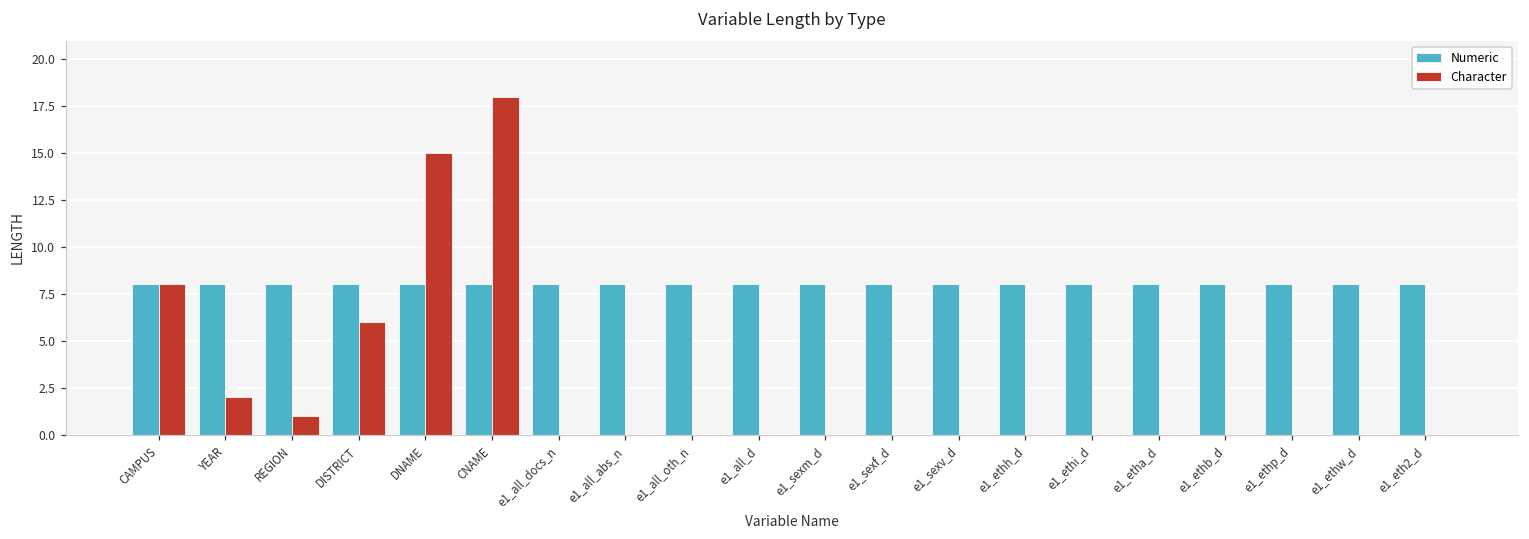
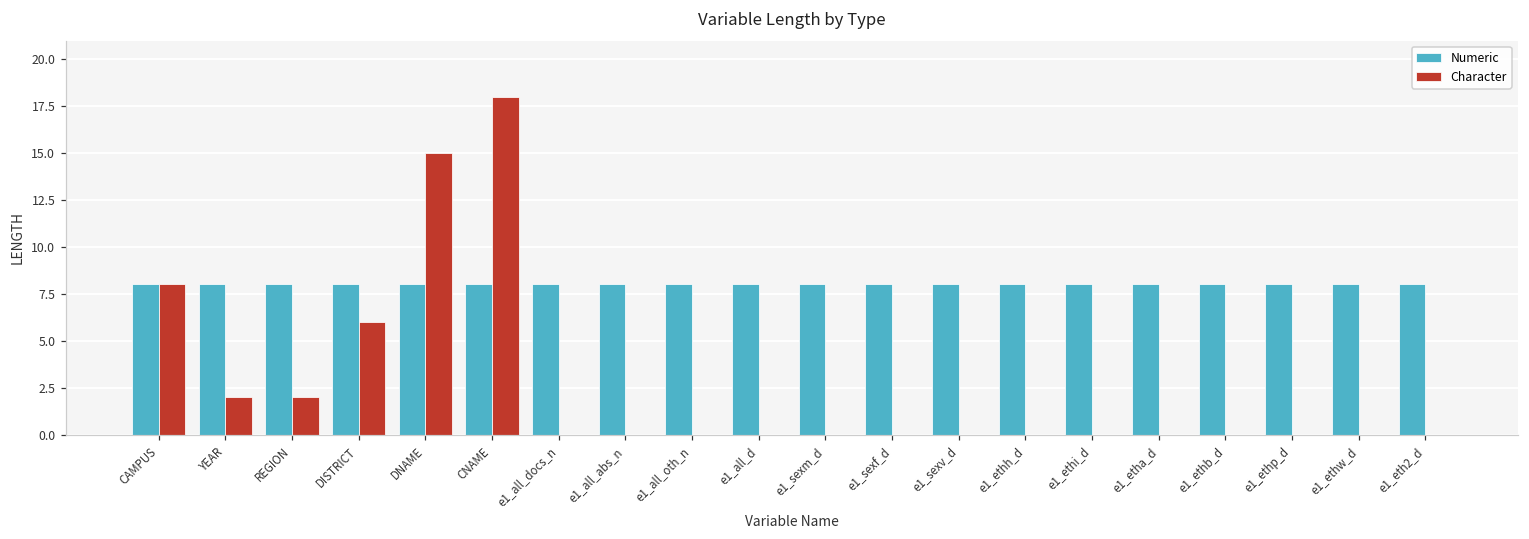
Character, REGION: 1 -> 2
